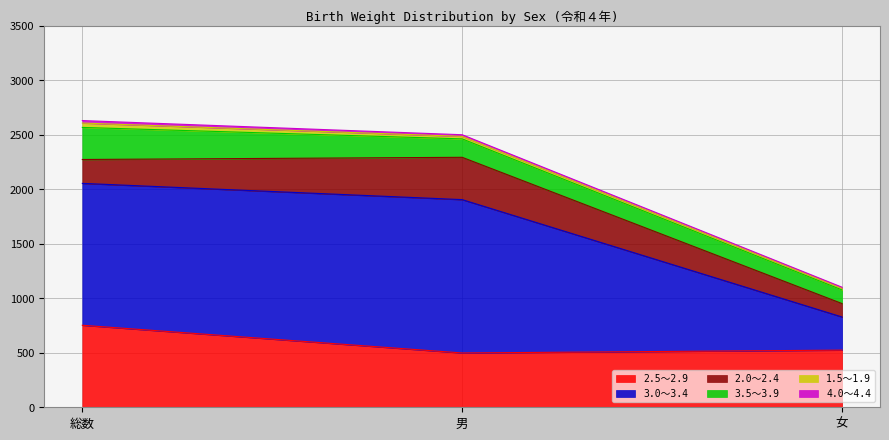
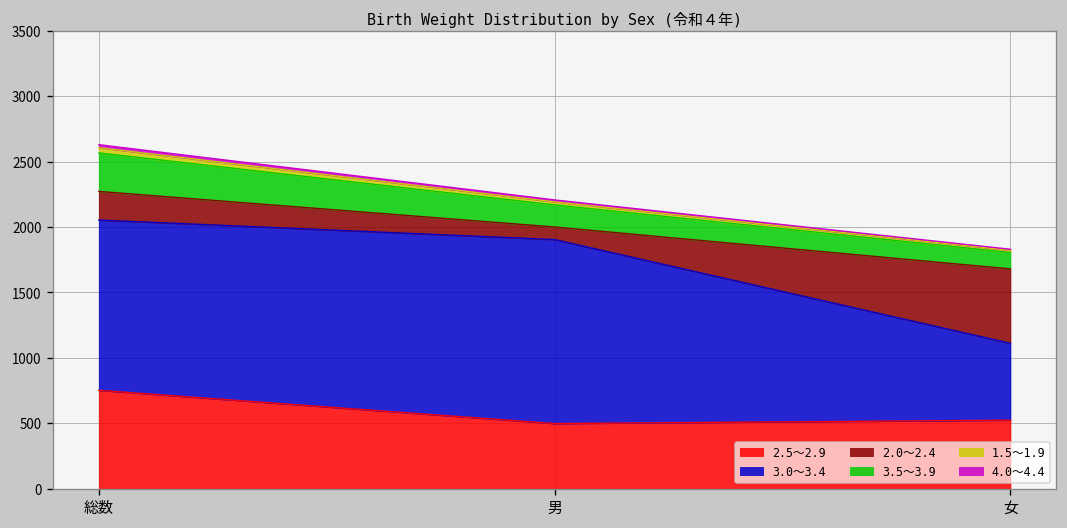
2.0～2.4, 男: 390 -> 100
3.0～3.4, 女: 300 -> 590
2.0～2.4, 女: 120 -> 570
